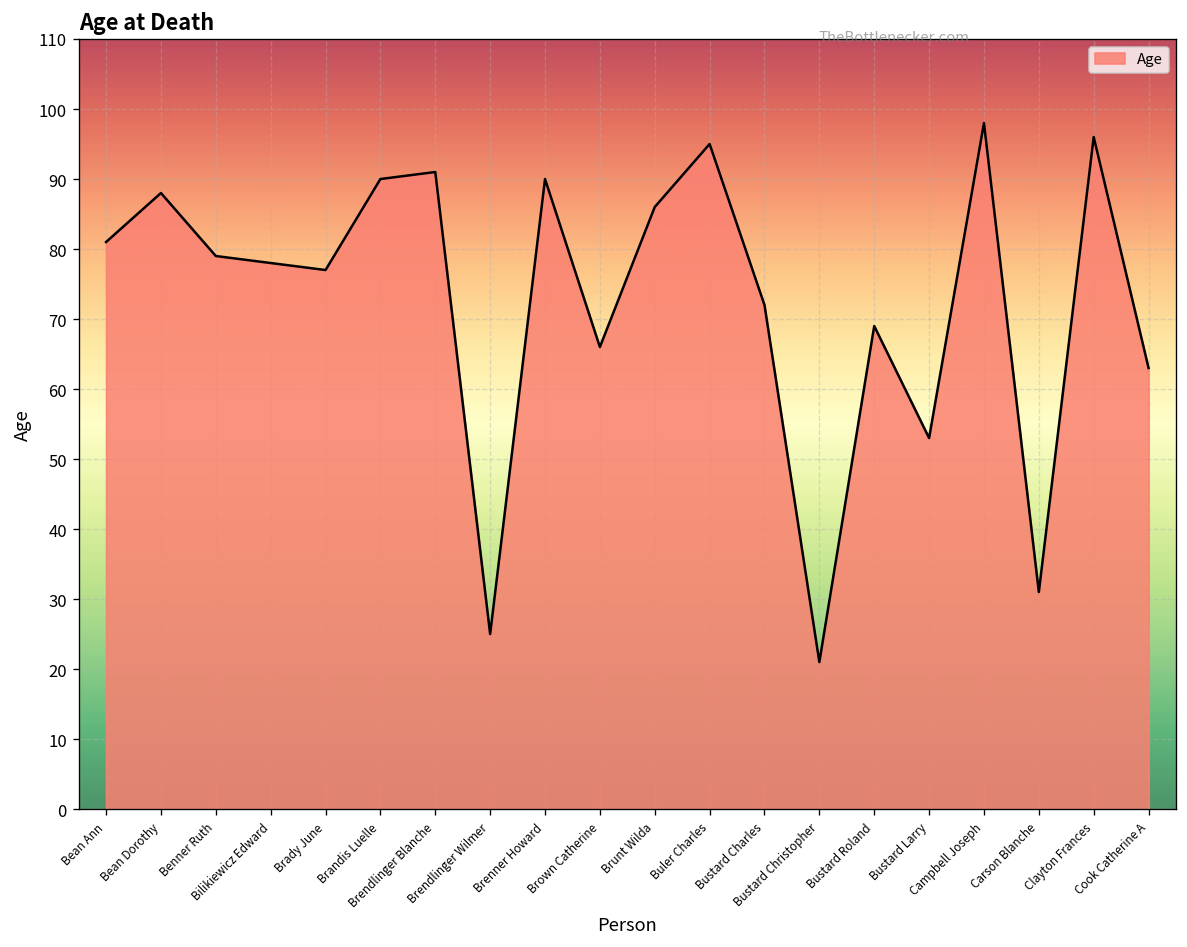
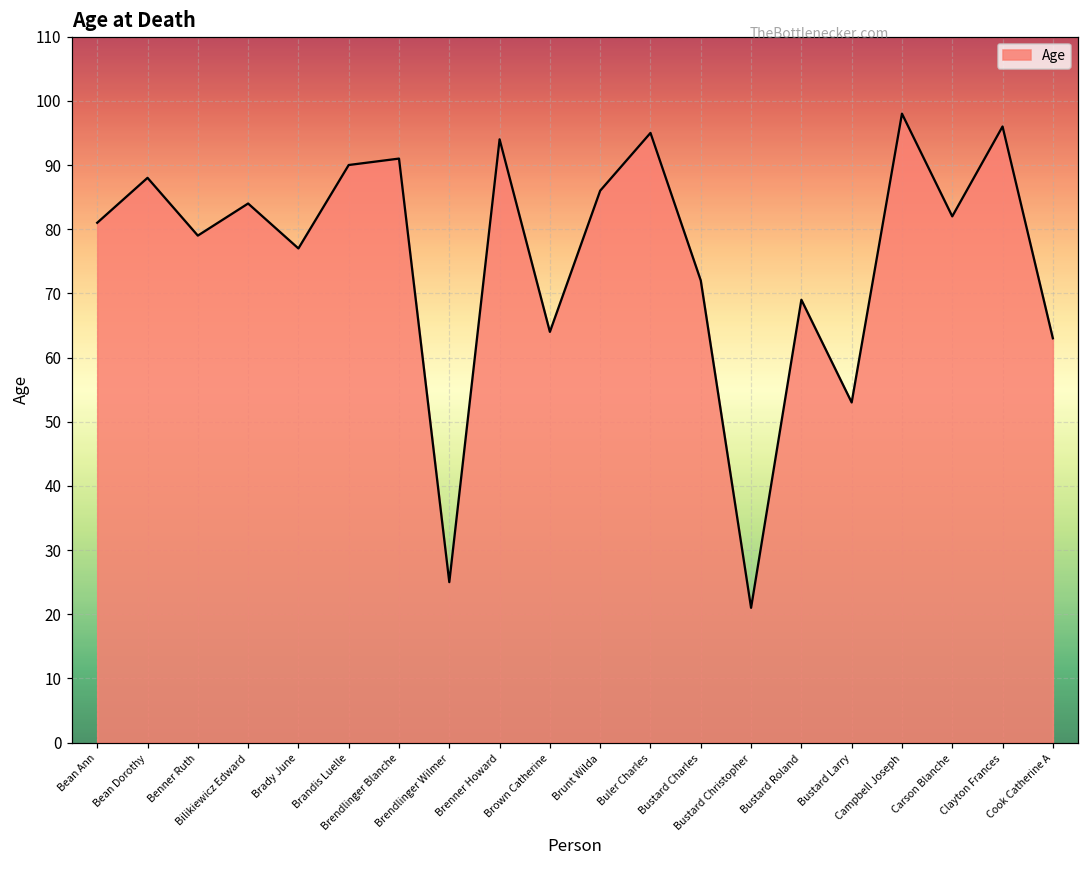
Bilikiewicz Edward: 78 -> 84
Brenner Howard: 90 -> 94
Brown Catherine: 66 -> 64
Carson Blanche: 31 -> 82
